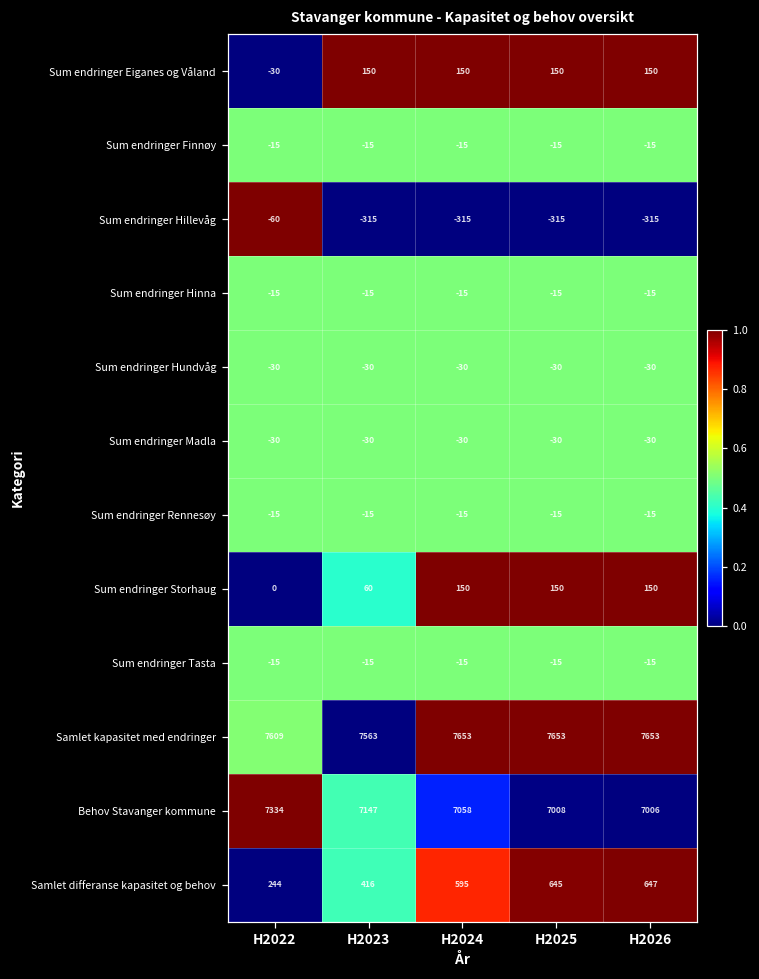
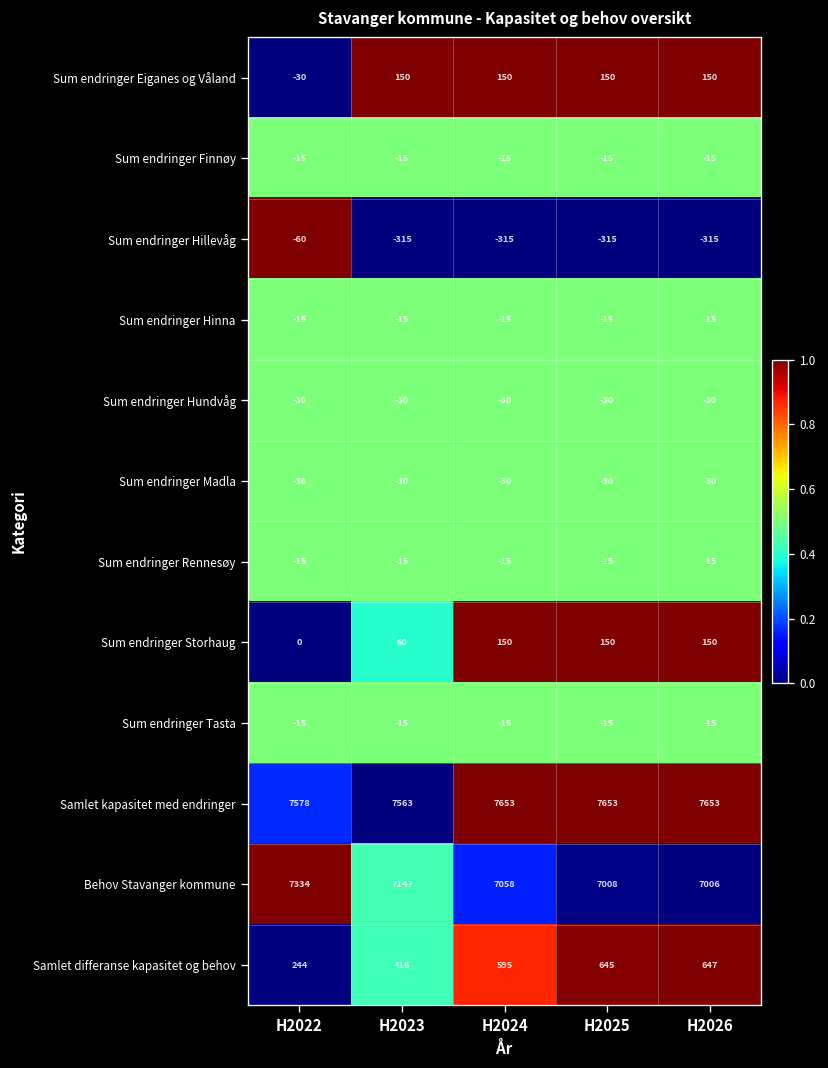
Samlet kapasitet med endringer, H2022: 7609 -> 7578
